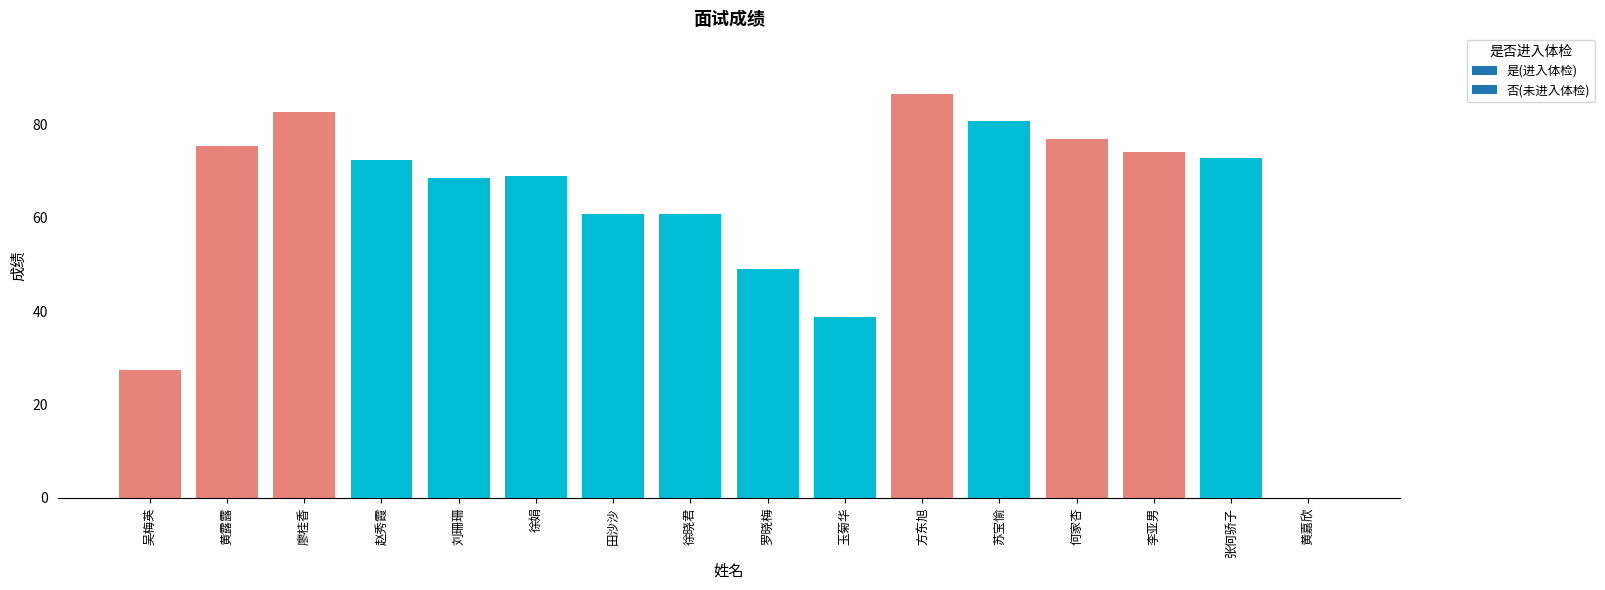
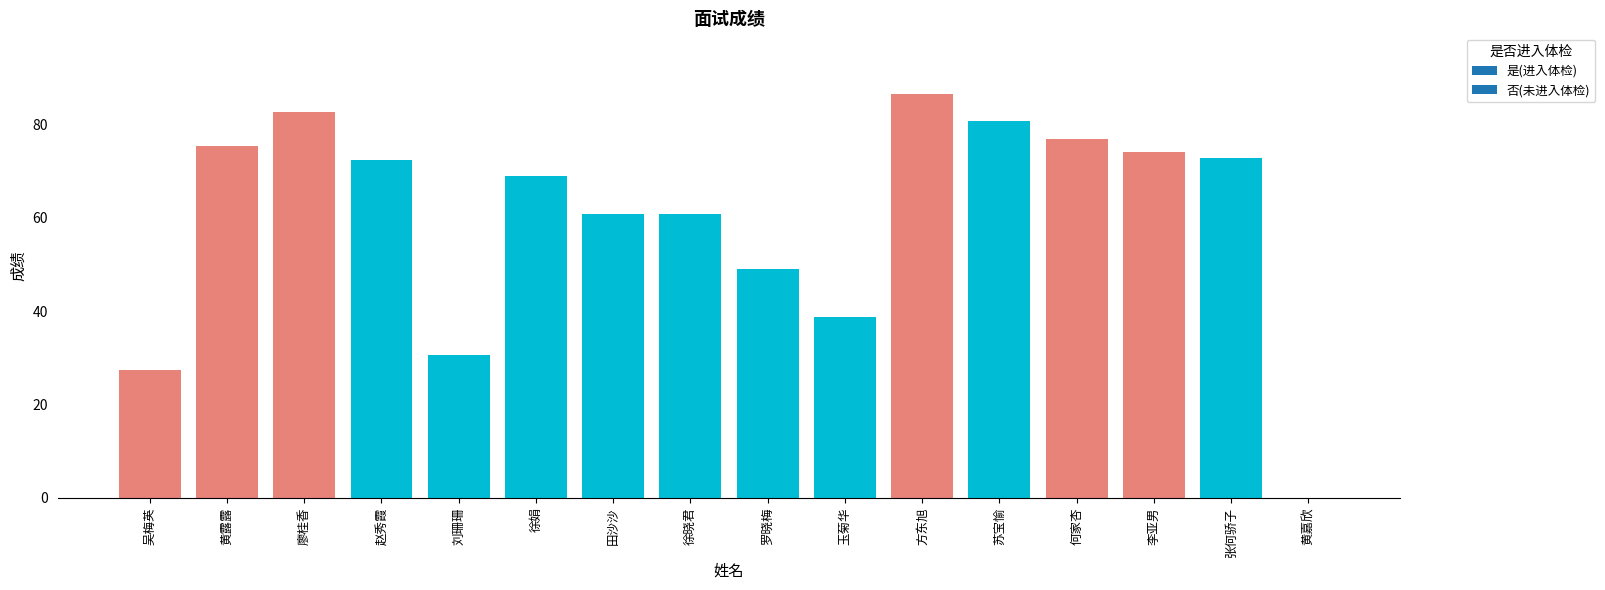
刘珊珊: 69 -> 31
